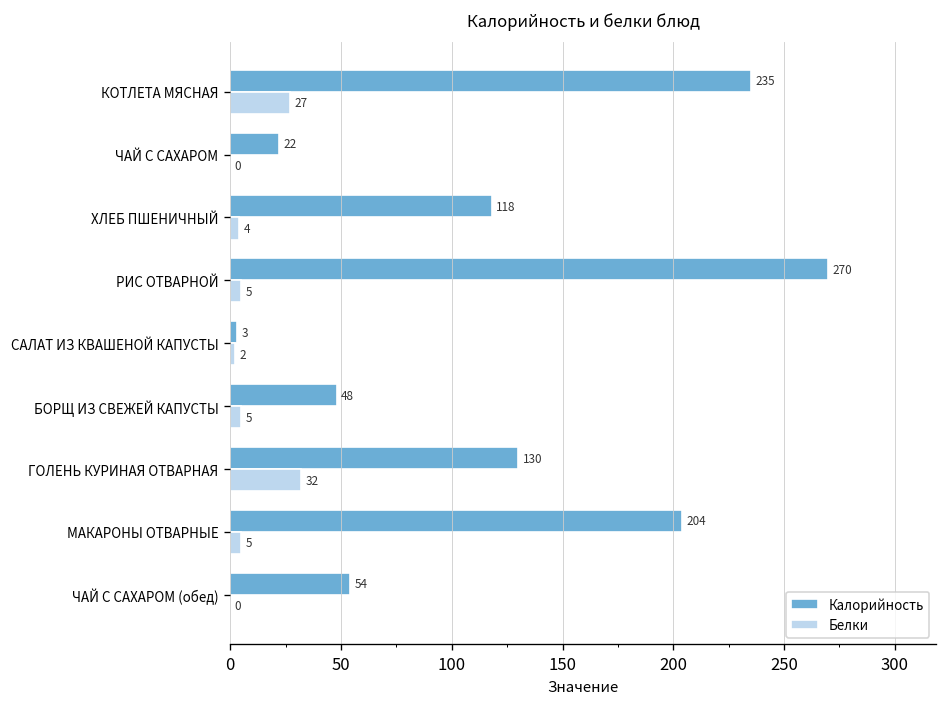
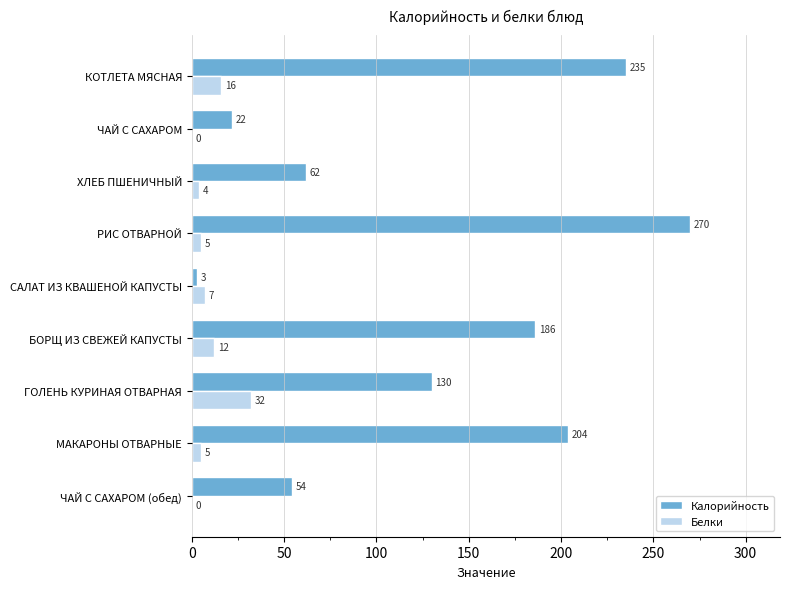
Белки, КОТЛЕТА МЯСНАЯ: 27 -> 16
Калорийность, ХЛЕБ ПШЕНИЧНЫЙ: 118 -> 62
Белки, САЛАТ ИЗ КВАШЕНОЙ КАПУСТЫ: 2 -> 7
Калорийность, БОРЩ ИЗ СВЕЖЕЙ КАПУСТЫ: 48 -> 186
Белки, БОРЩ ИЗ СВЕЖЕЙ КАПУСТЫ: 5 -> 12
